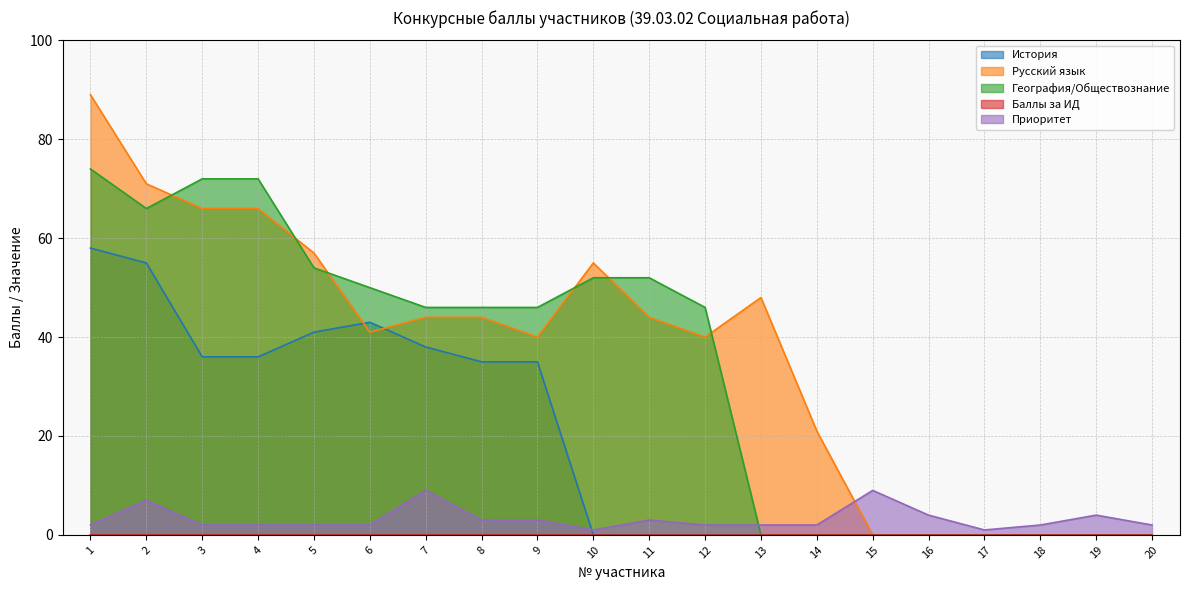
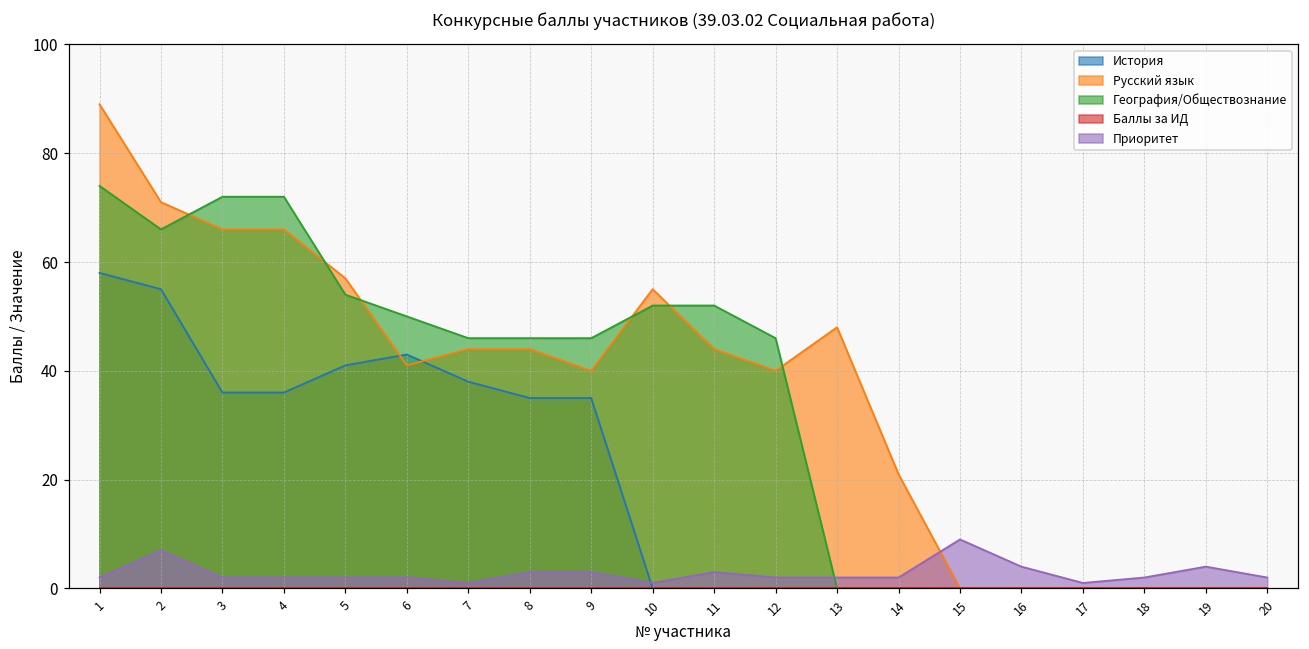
Приоритет, 7: 9 -> 1
